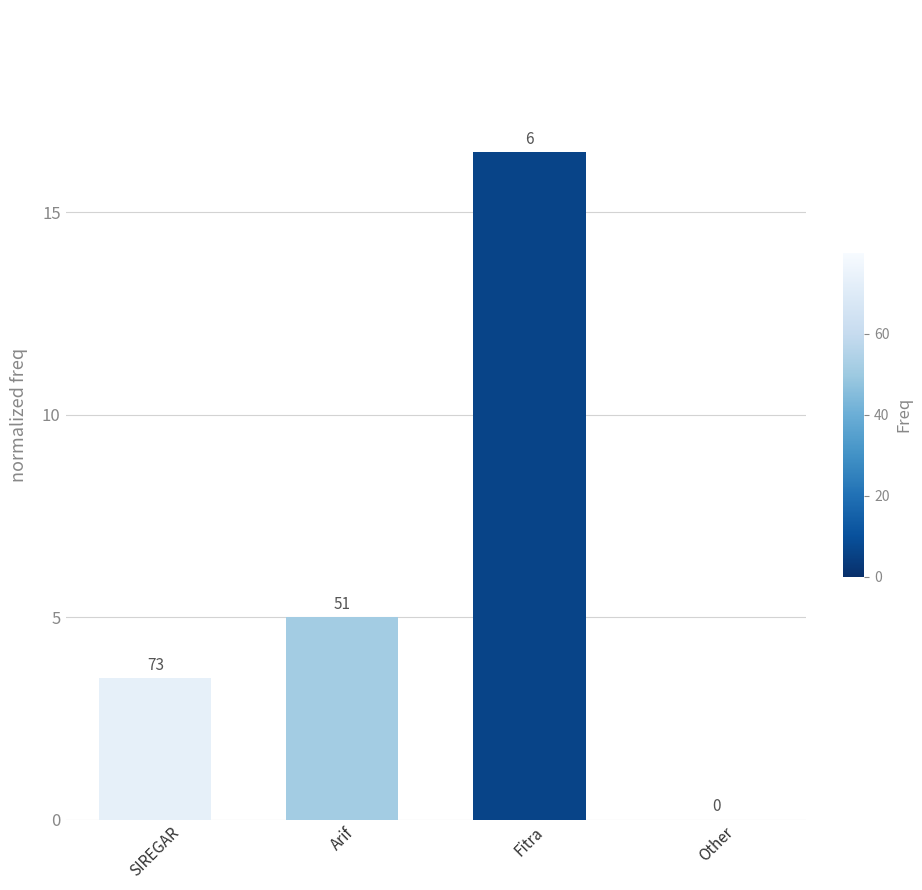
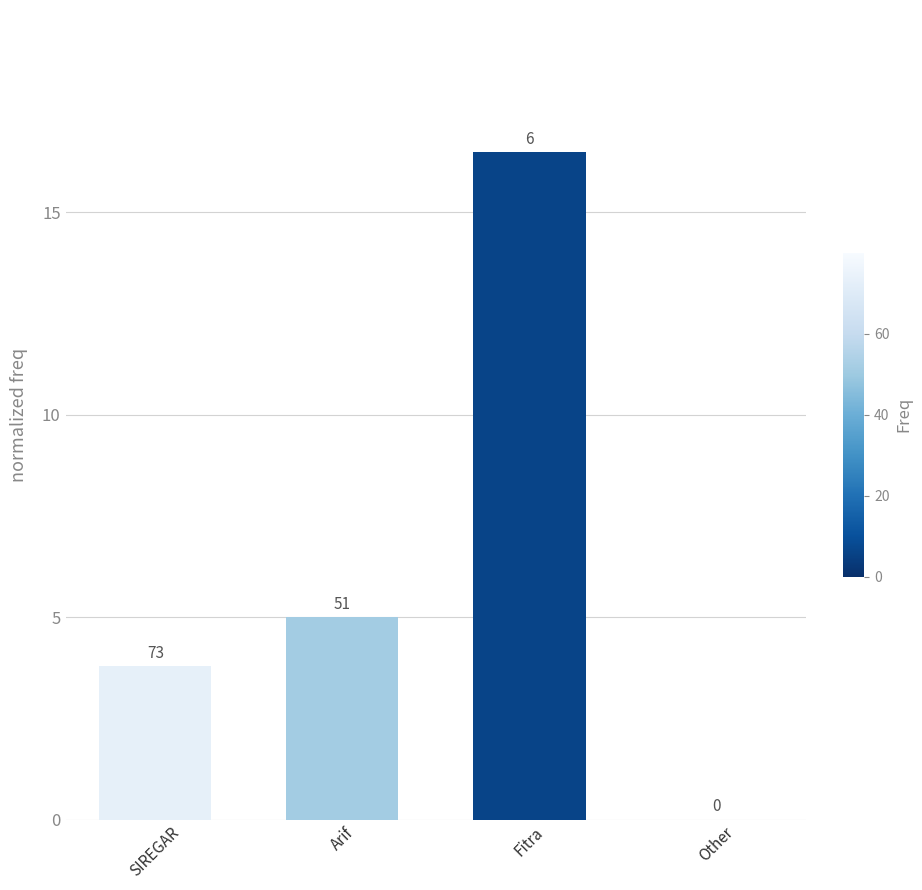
SIREGAR: 3.5 -> 3.8
